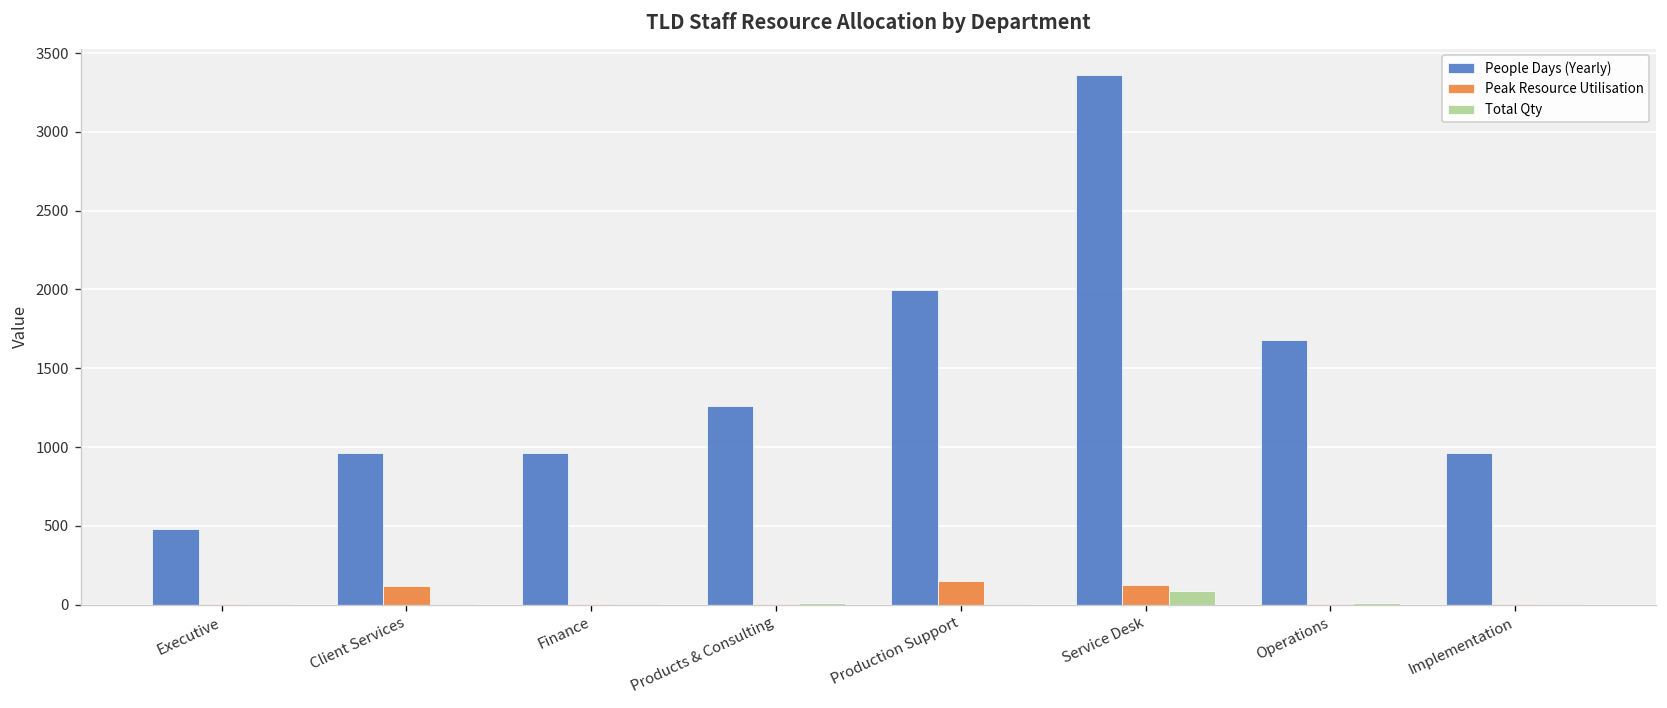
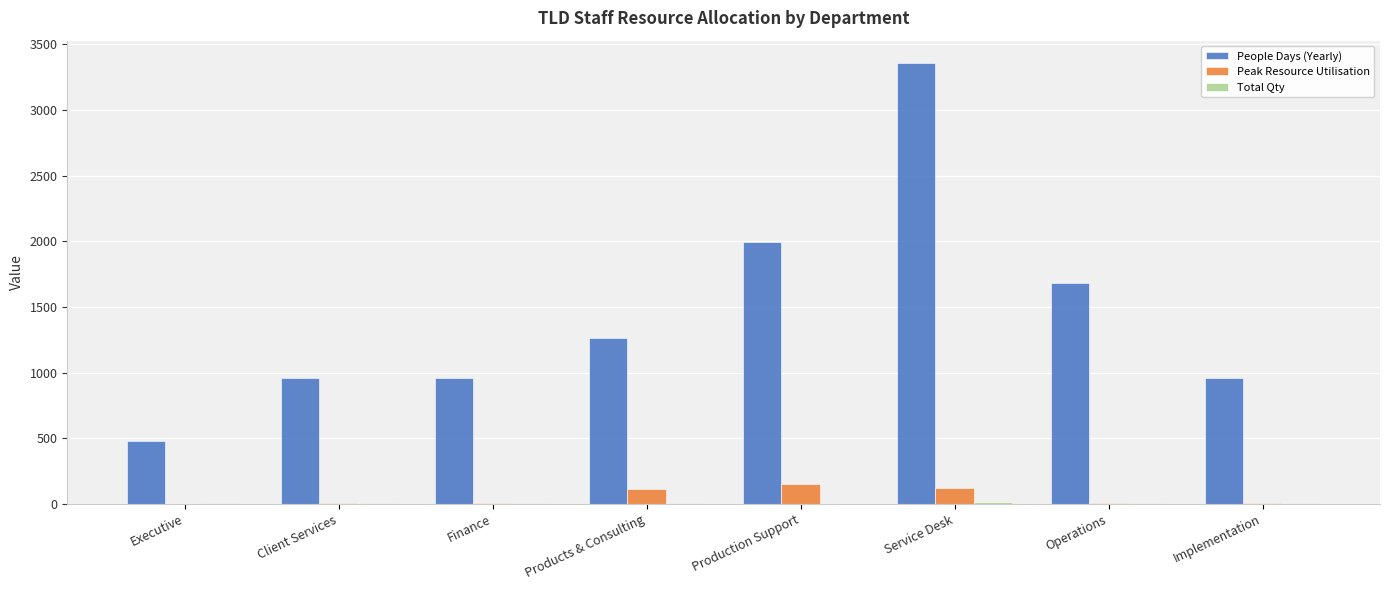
Peak Resource Utilisation, Client Services: 120 -> 0
Peak Resource Utilisation, Products & Consulting: 0 -> 110
Total Qty, Service Desk: 90 -> 10
